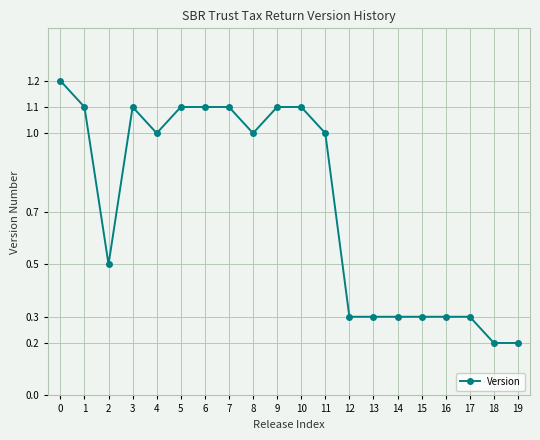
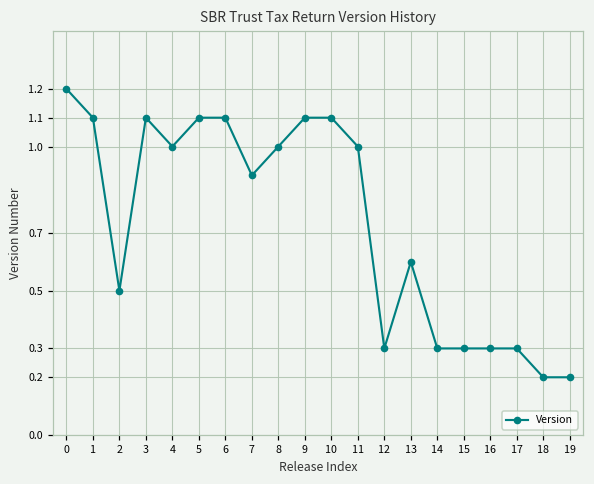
7: 1.1 -> 0.9
13: 0.3 -> 0.6
